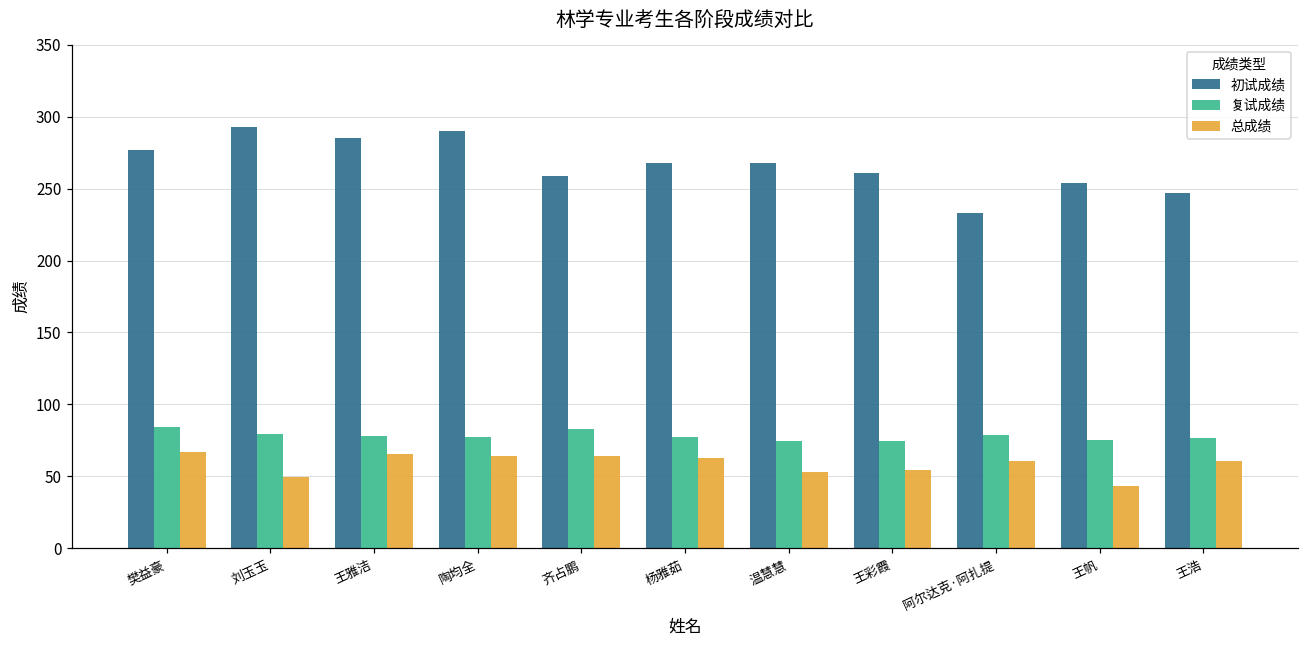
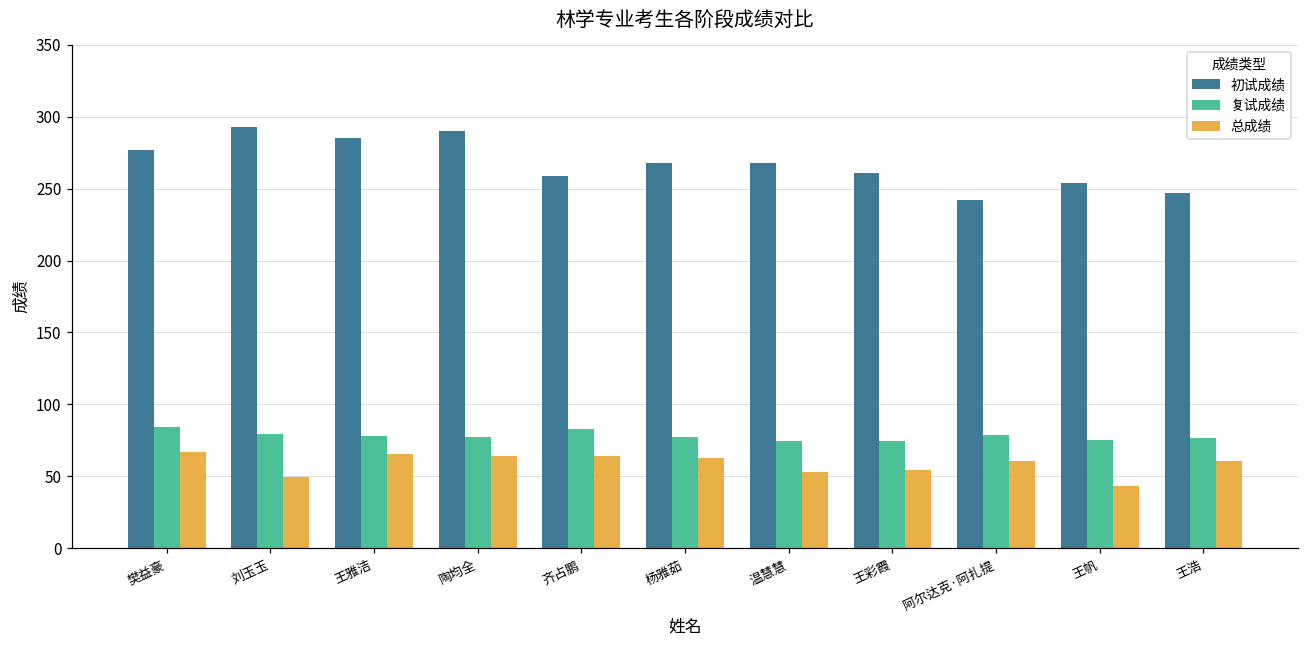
初试成绩, 阿尔达克·阿扎提: 233 -> 242
